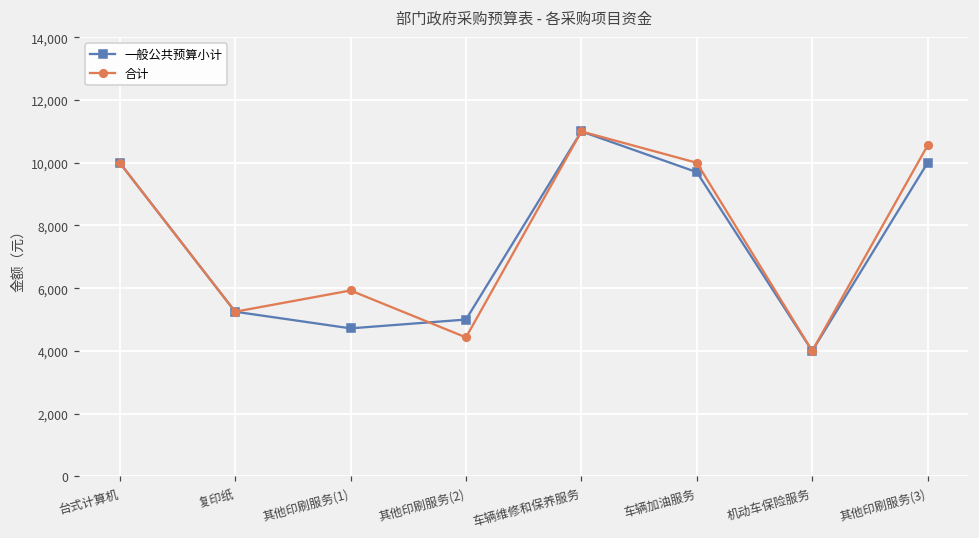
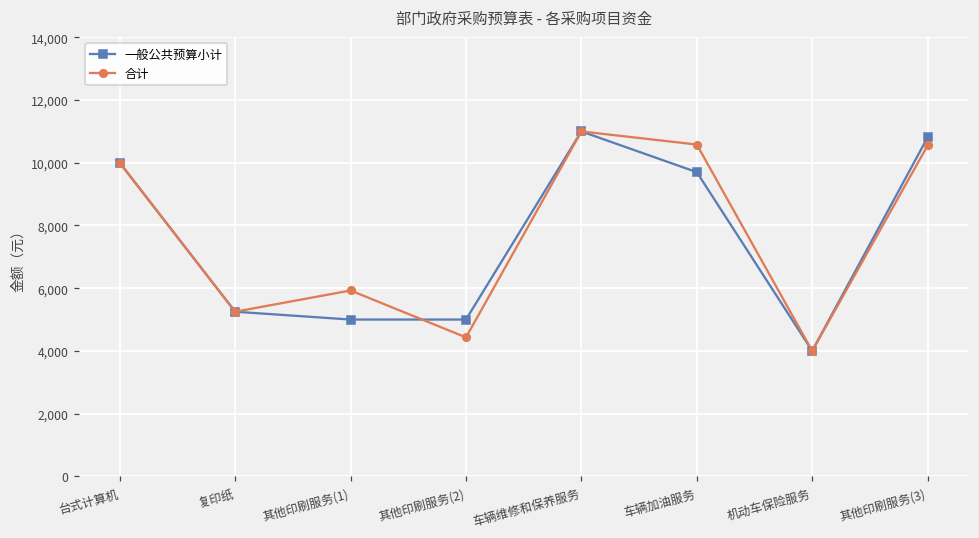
一般公共预算小计, 其他印刷服务(1): 4,700 -> 5,000
合计, 车辆加油服务: 10,000 -> 10,600
一般公共预算小计, 其他印刷服务(3): 10,000 -> 10,800
